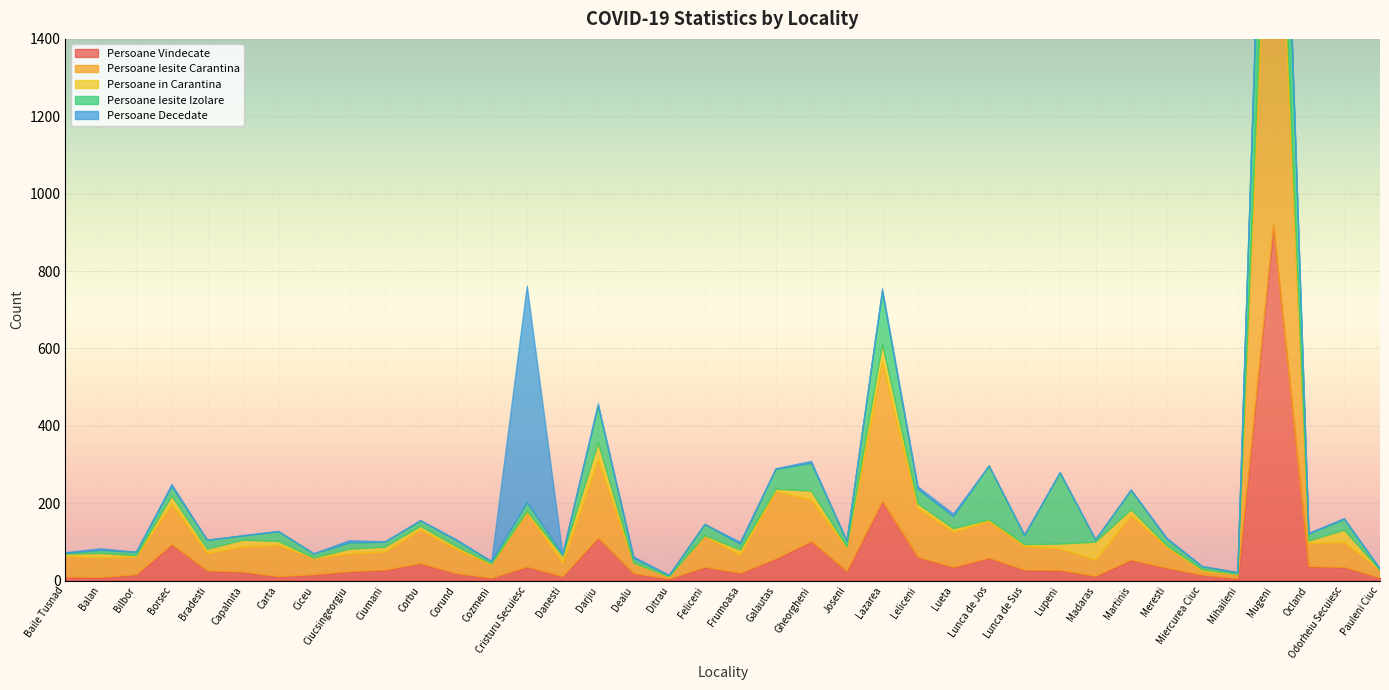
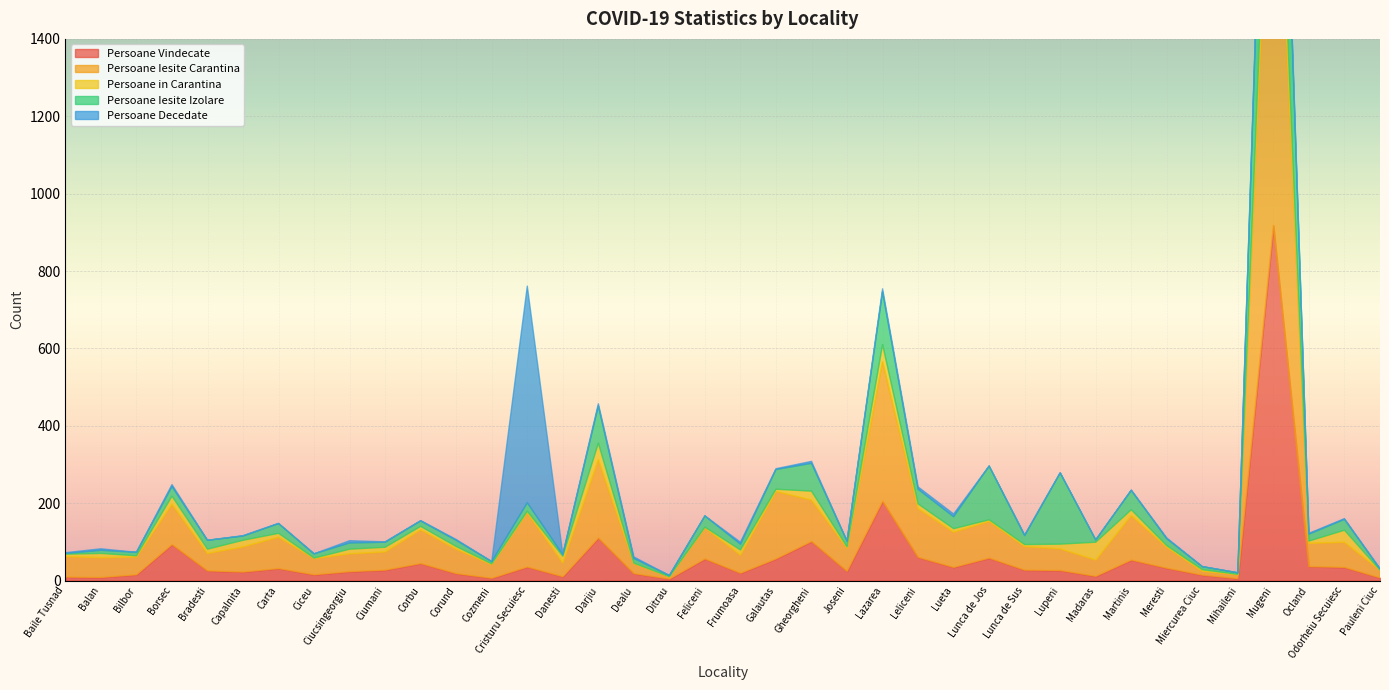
Persoane Vindecate, Carta: 10 -> 30
Persoane Vindecate, Feliceni: 30 -> 60
